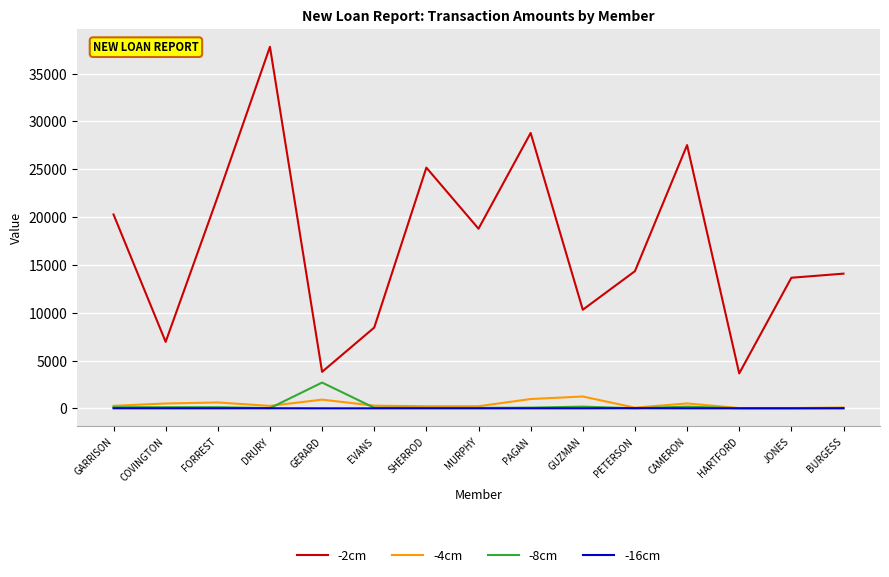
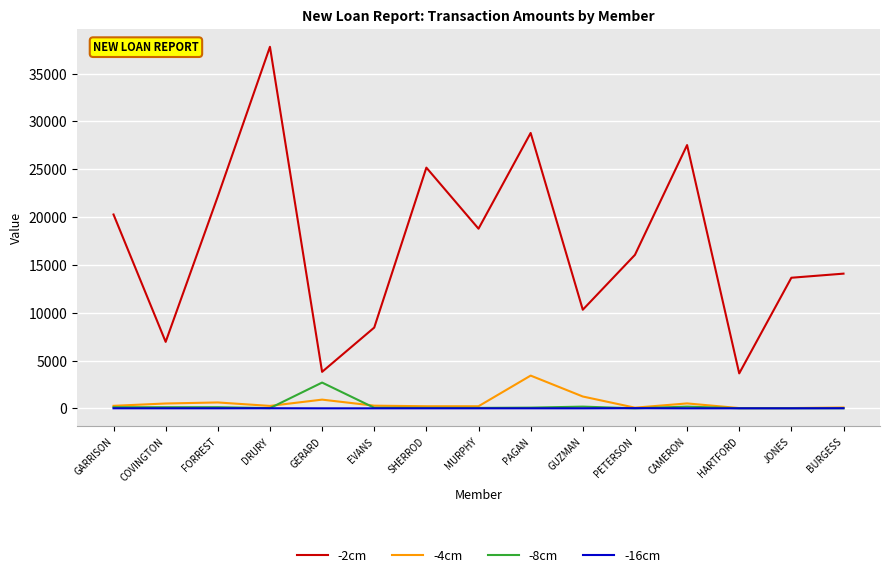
-4cm, PAGAN: 1000 -> 3000
-2cm, PETERSON: 14000 -> 16000
